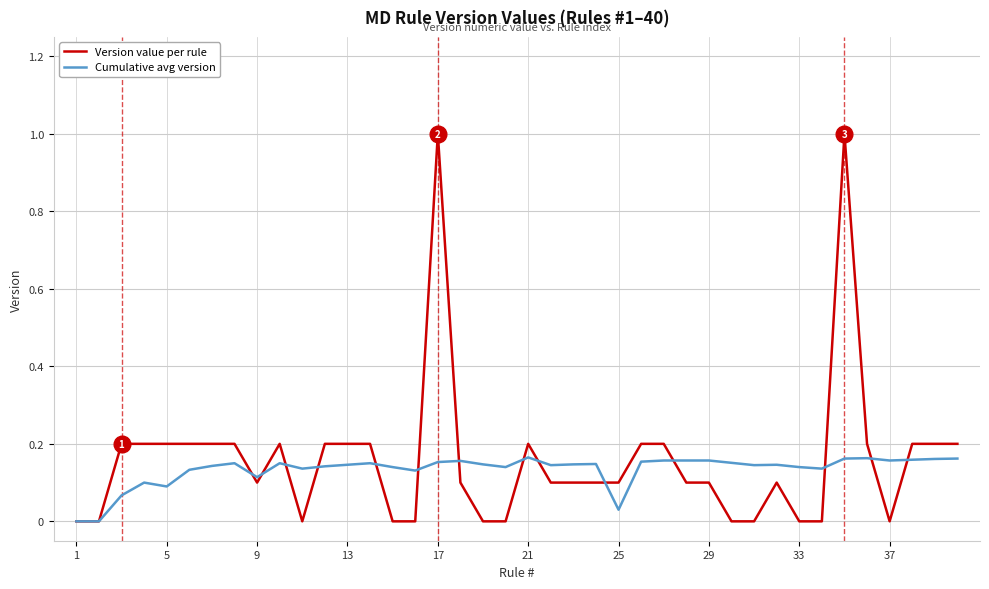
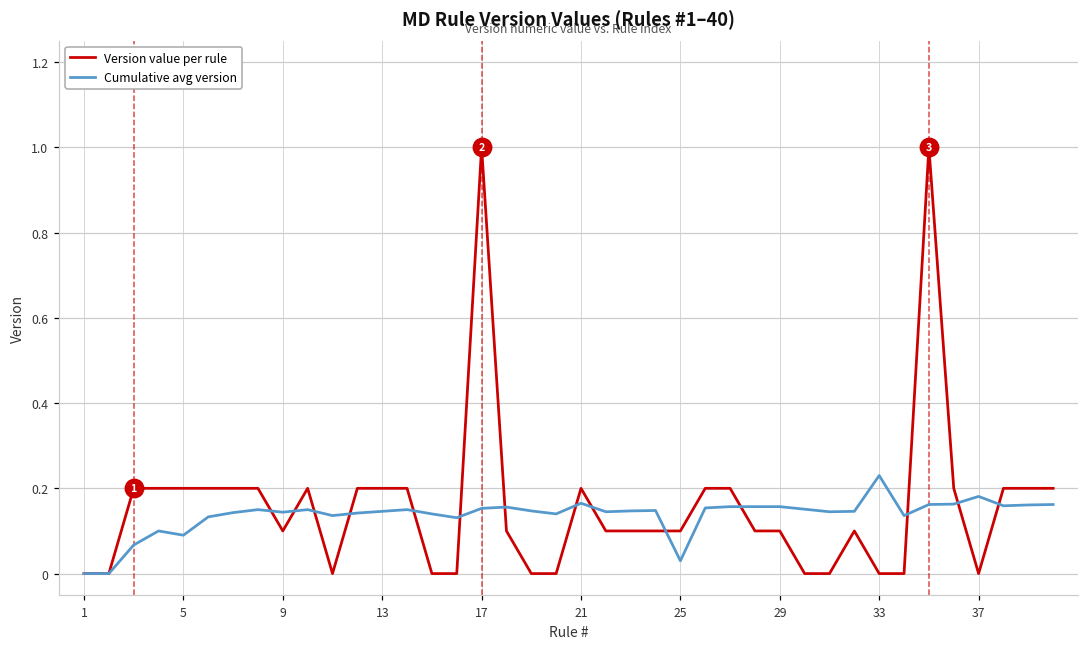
Cumulative avg version, 9: 0.11 -> 0.14
Cumulative avg version, 33: 0.14 -> 0.23
Cumulative avg version, 37: 0.16 -> 0.18
